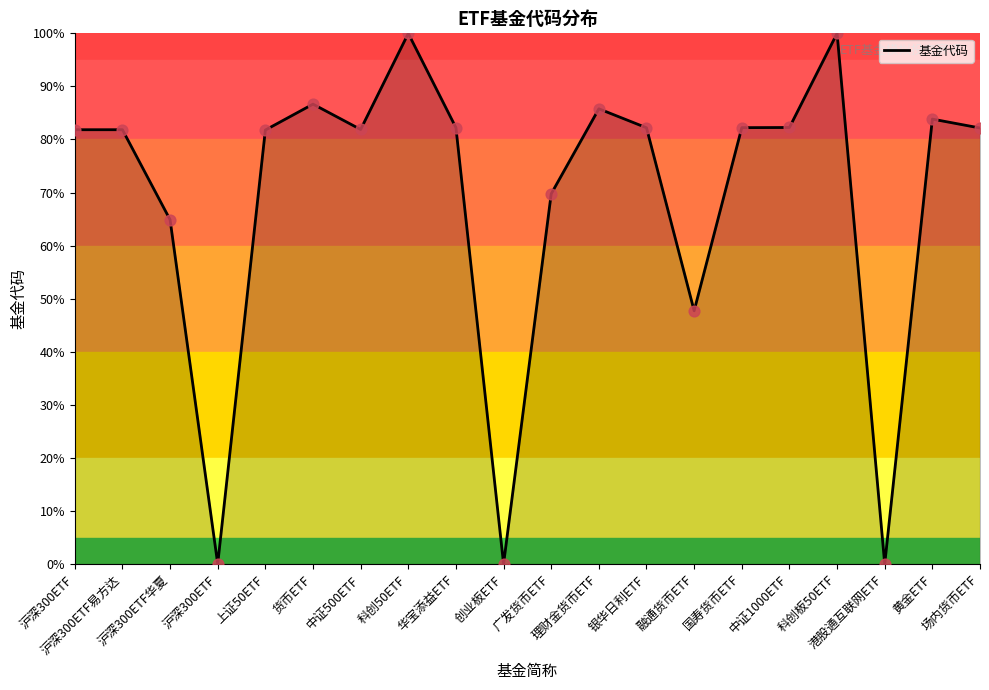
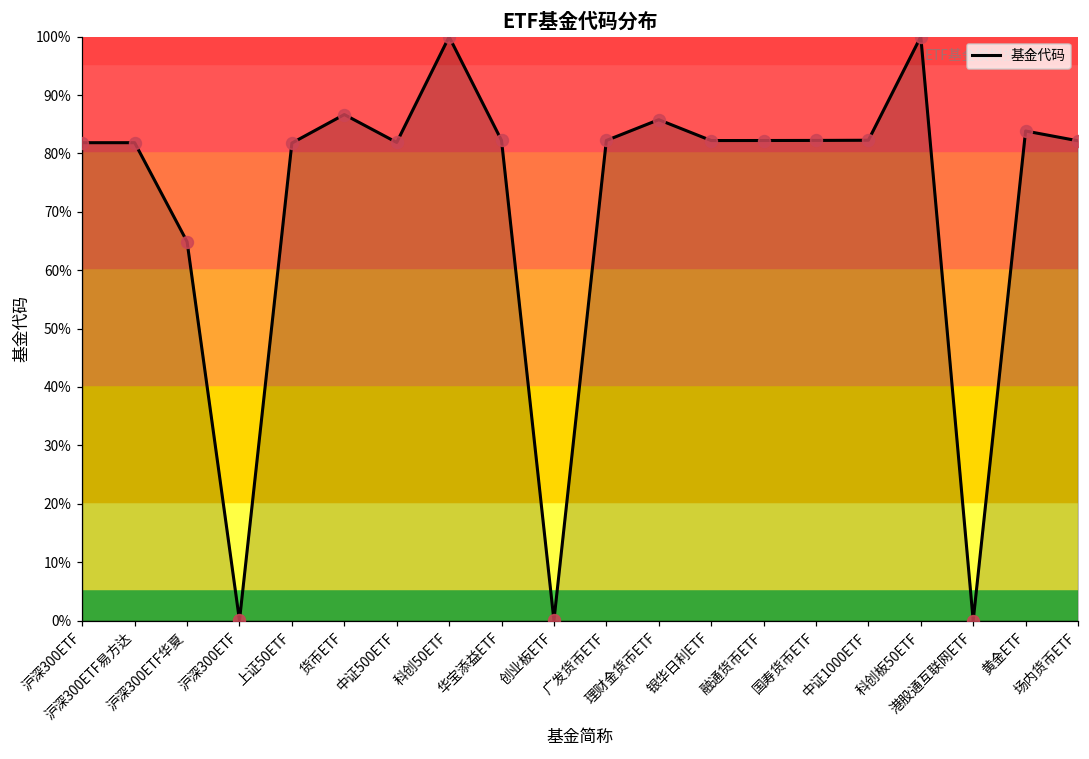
广发货币ETF: 70% -> 82%
融通货币ETF: 48% -> 82%
